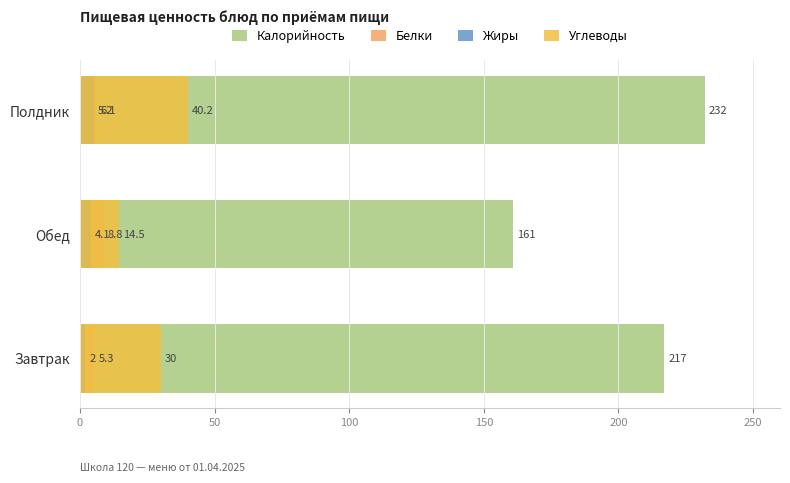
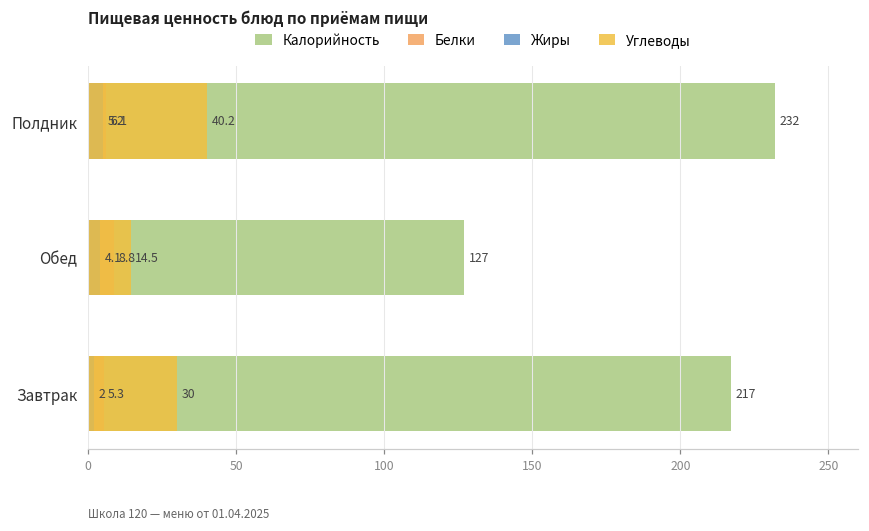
Калорийность, Обед: 161 -> 127
